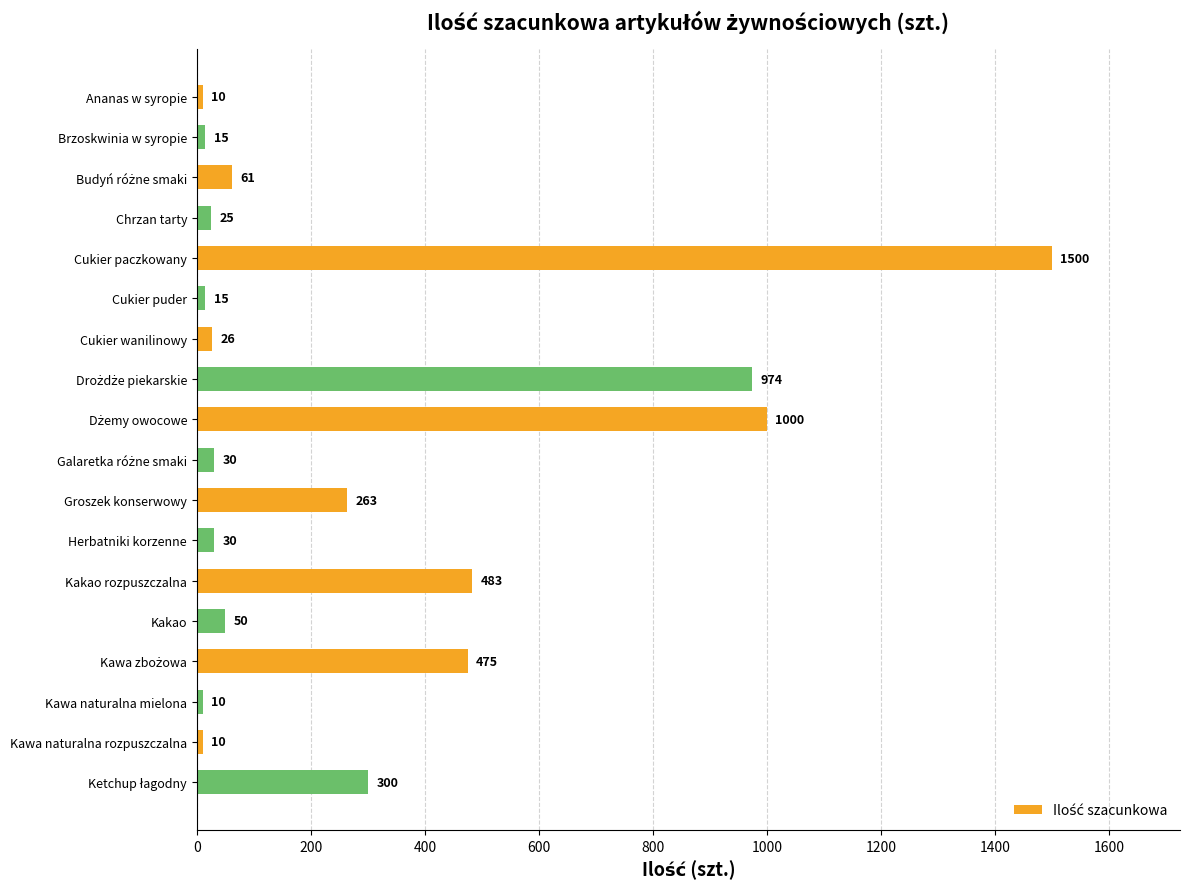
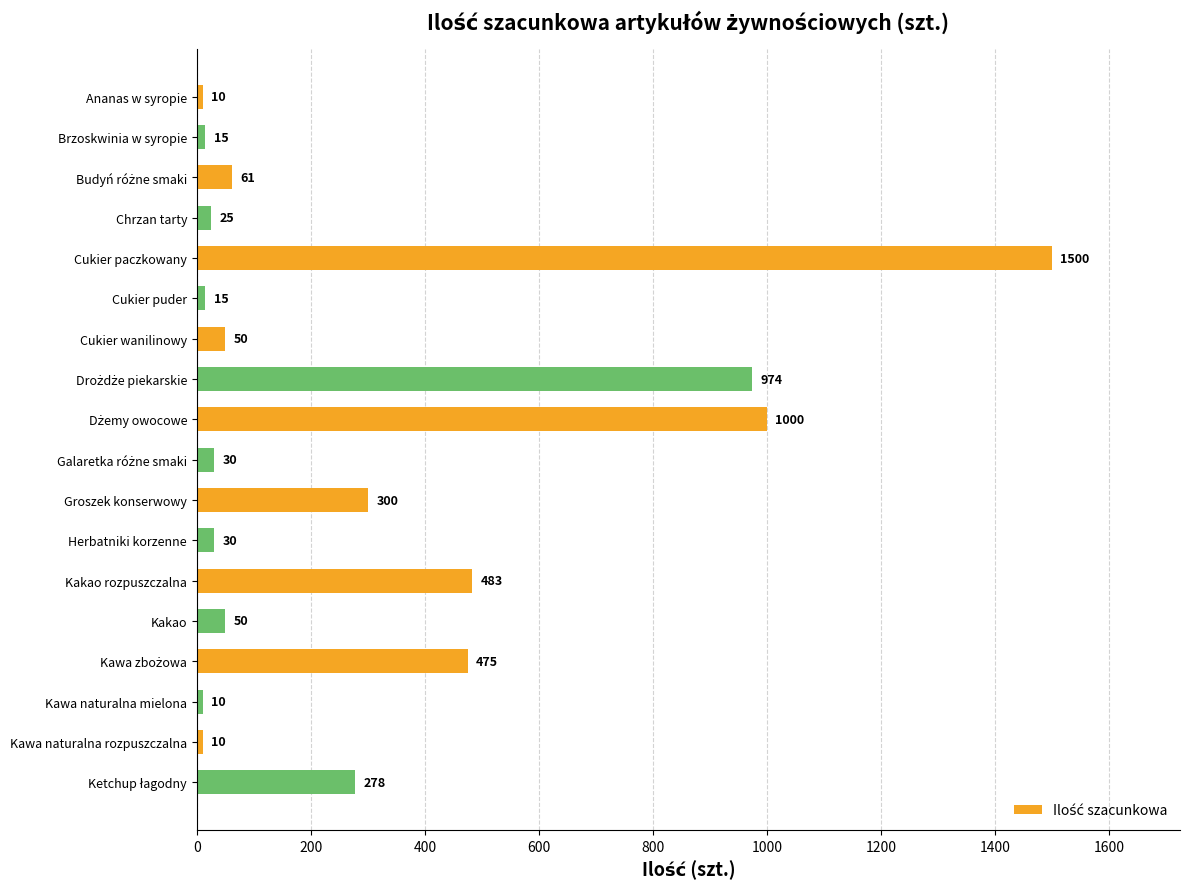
Cukier wanilinowy: 26 -> 50
Groszek konserwowy: 263 -> 300
Ketchup łagodny: 300 -> 278
